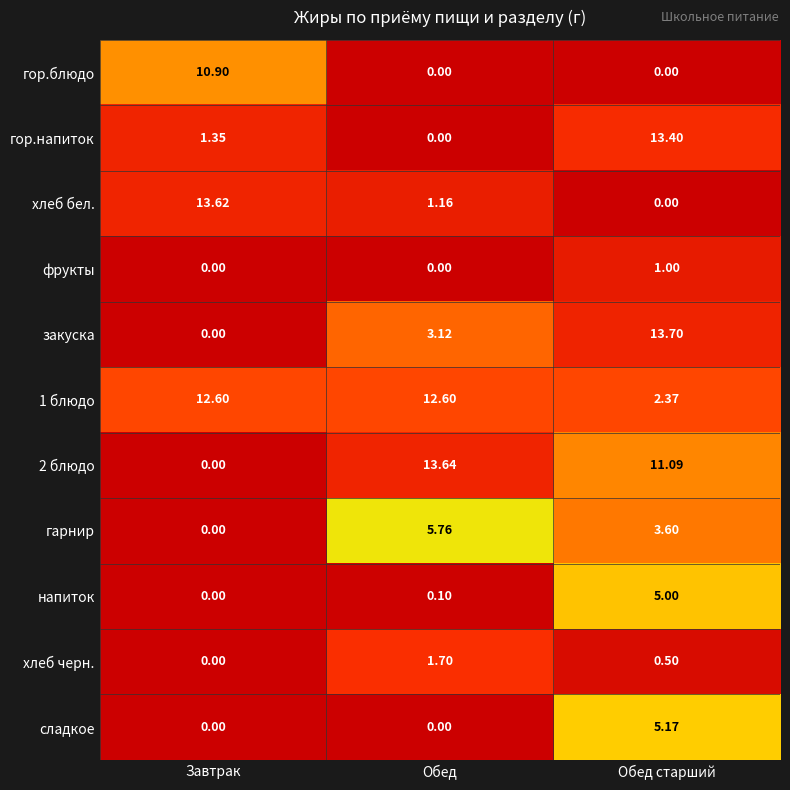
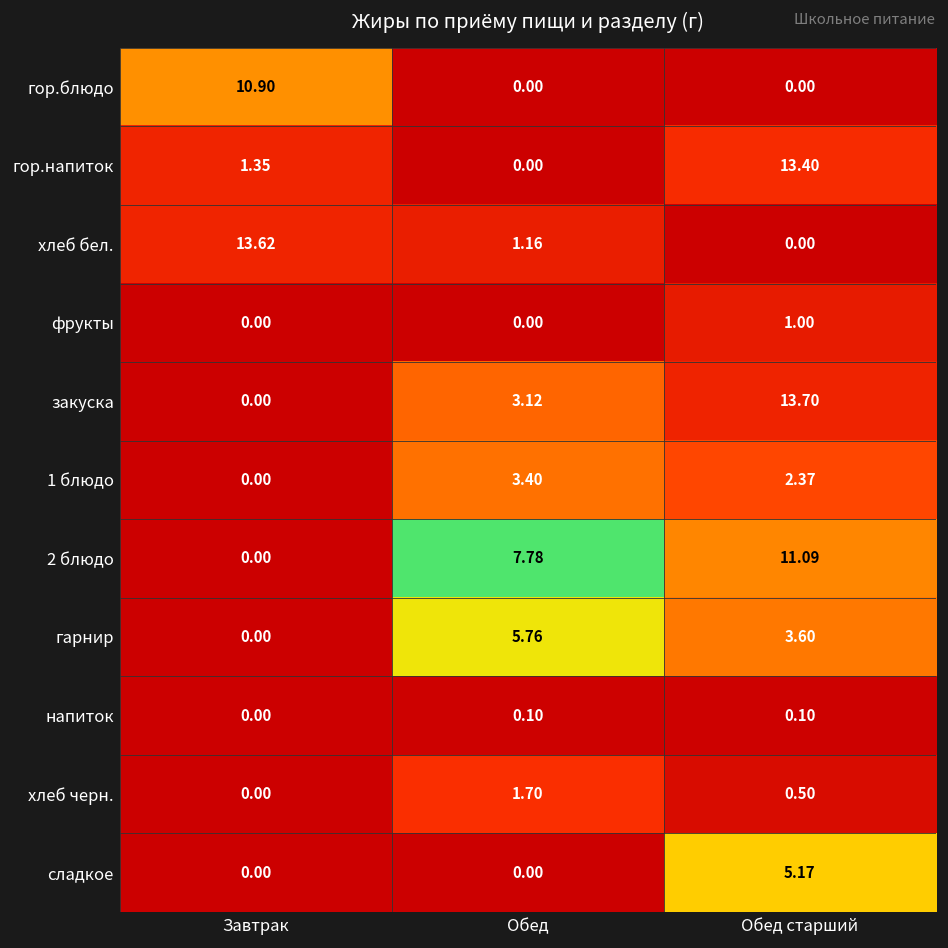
1 блюдо, Завтрак: 12.60 -> 0.00
1 блюдо, Обед: 12.60 -> 3.40
2 блюдо, Обед: 13.64 -> 7.78
напиток, Обед старший: 5.00 -> 0.10
